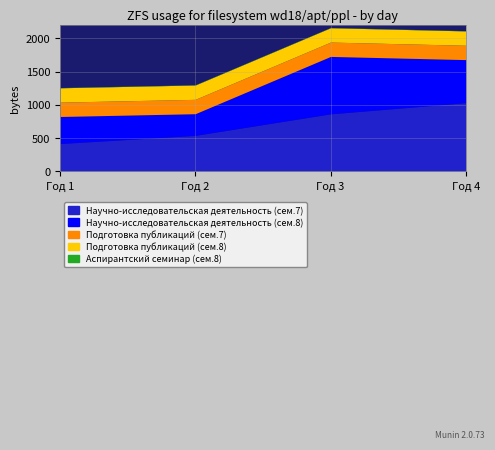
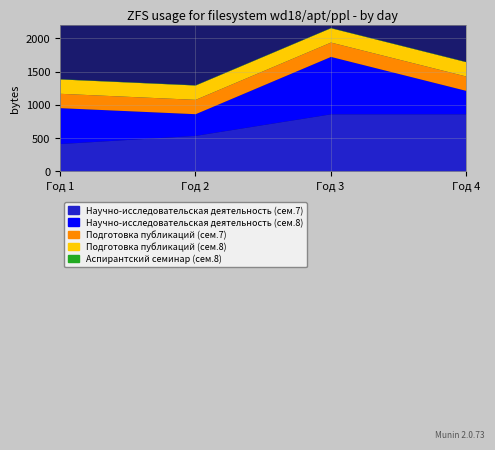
Научно-исследовательская деятельность (сем.8), Год 1: 400 -> 500
Научно-исследовательская деятельность (сем.7), Год 4: 1000 -> 900
Научно-исследовательская деятельность (сем.8), Год 4: 600 -> 400
